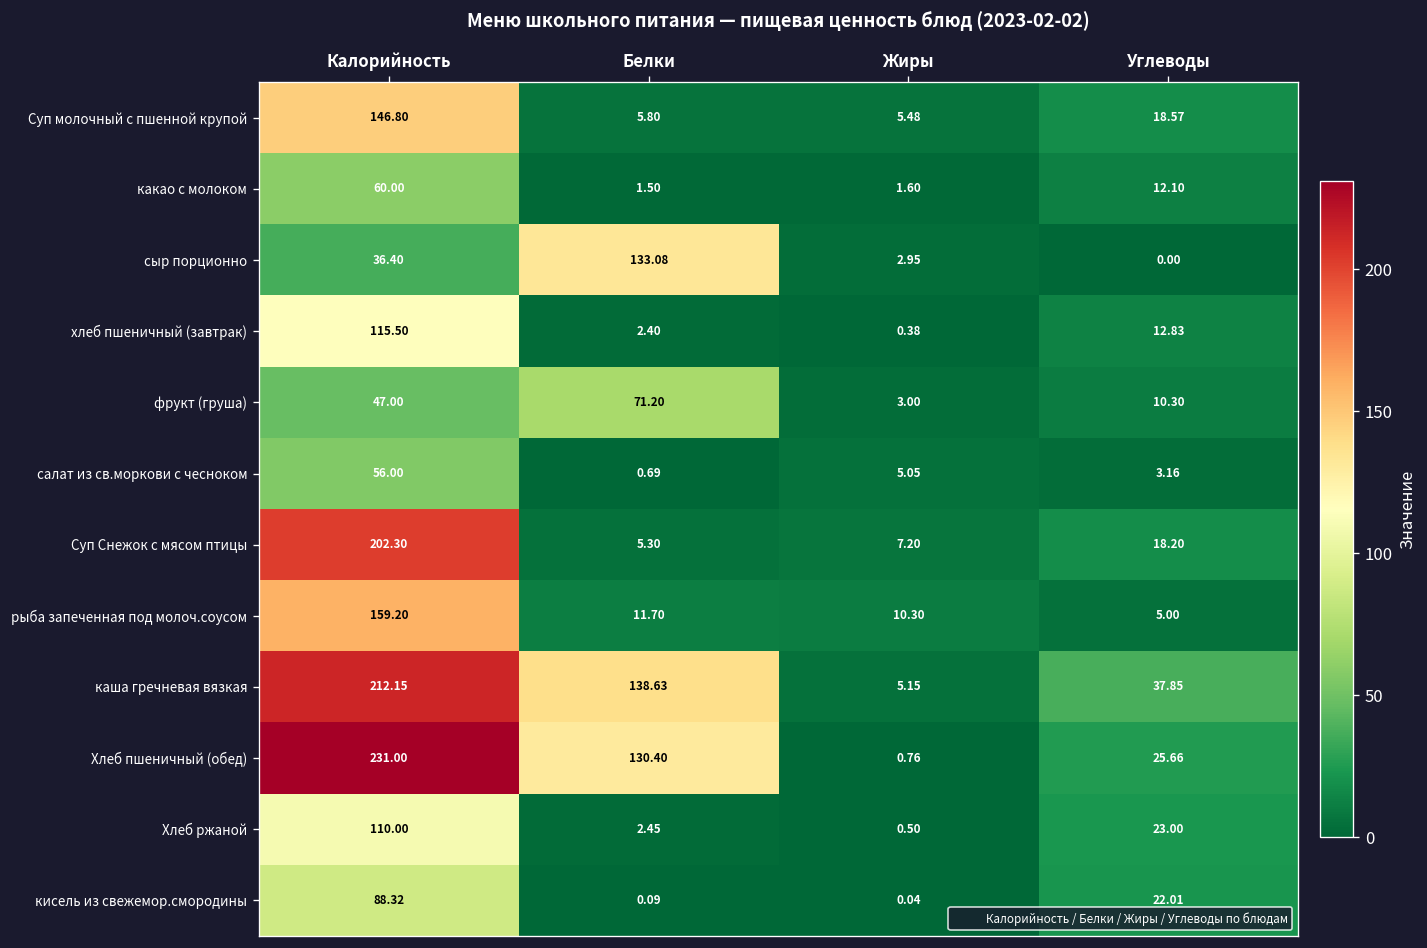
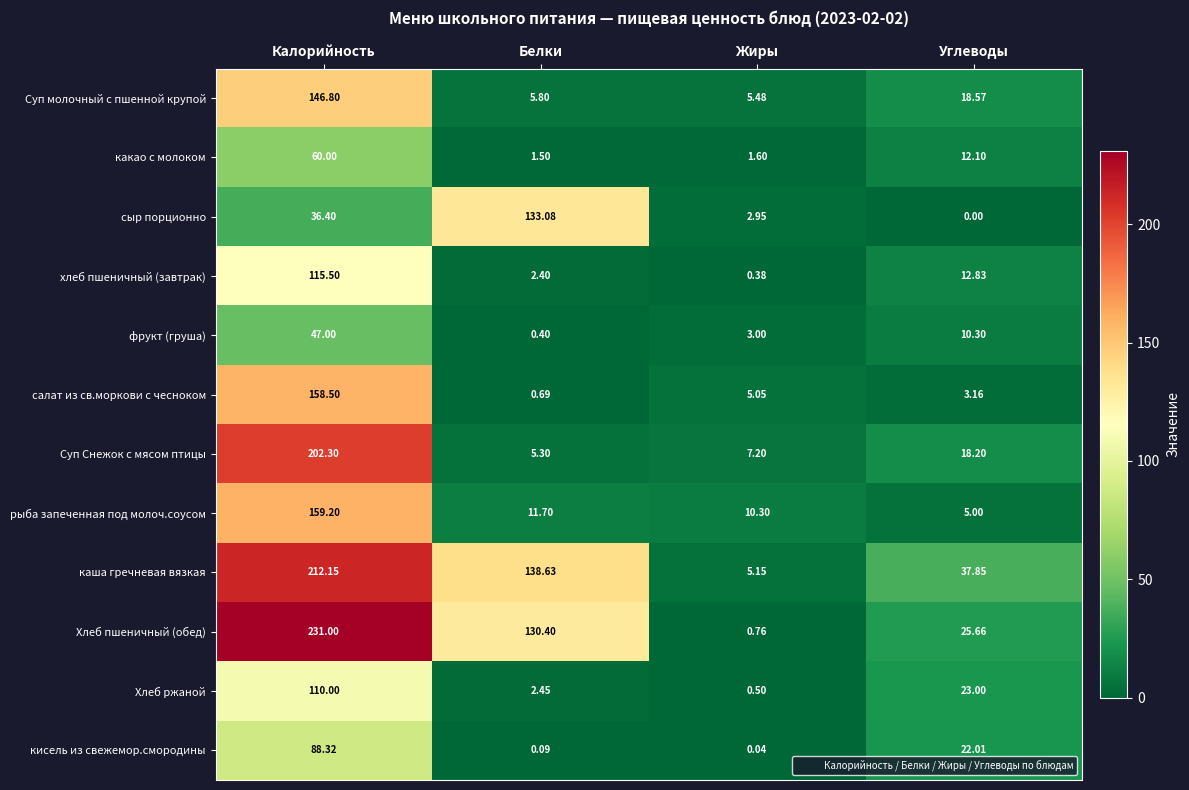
фрукт (груша), Белки: 71.20 -> 0.40
салат из св.моркови с чесноком, Калорийность: 56.00 -> 158.50
